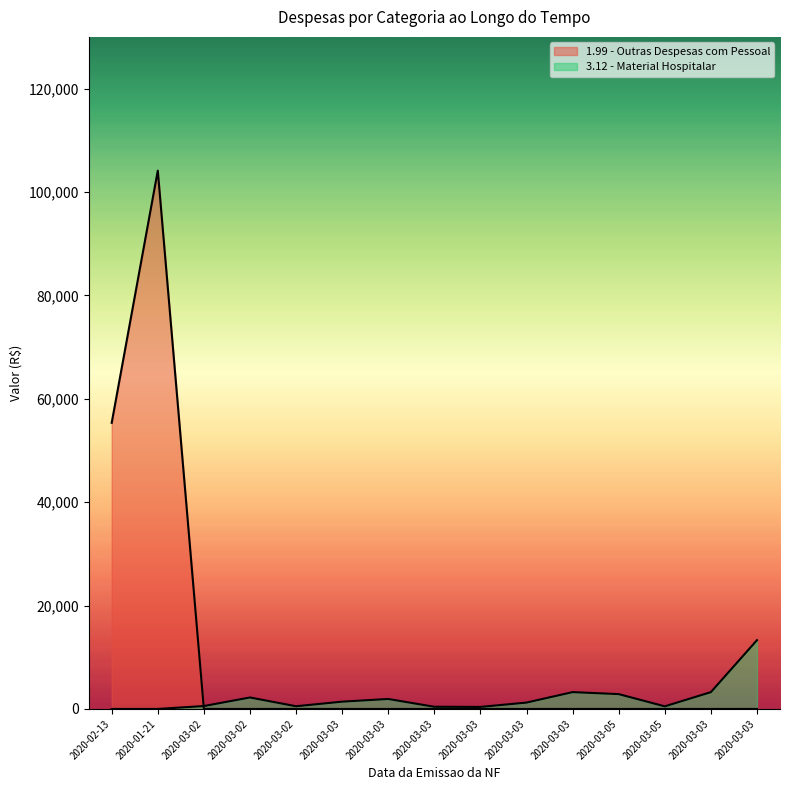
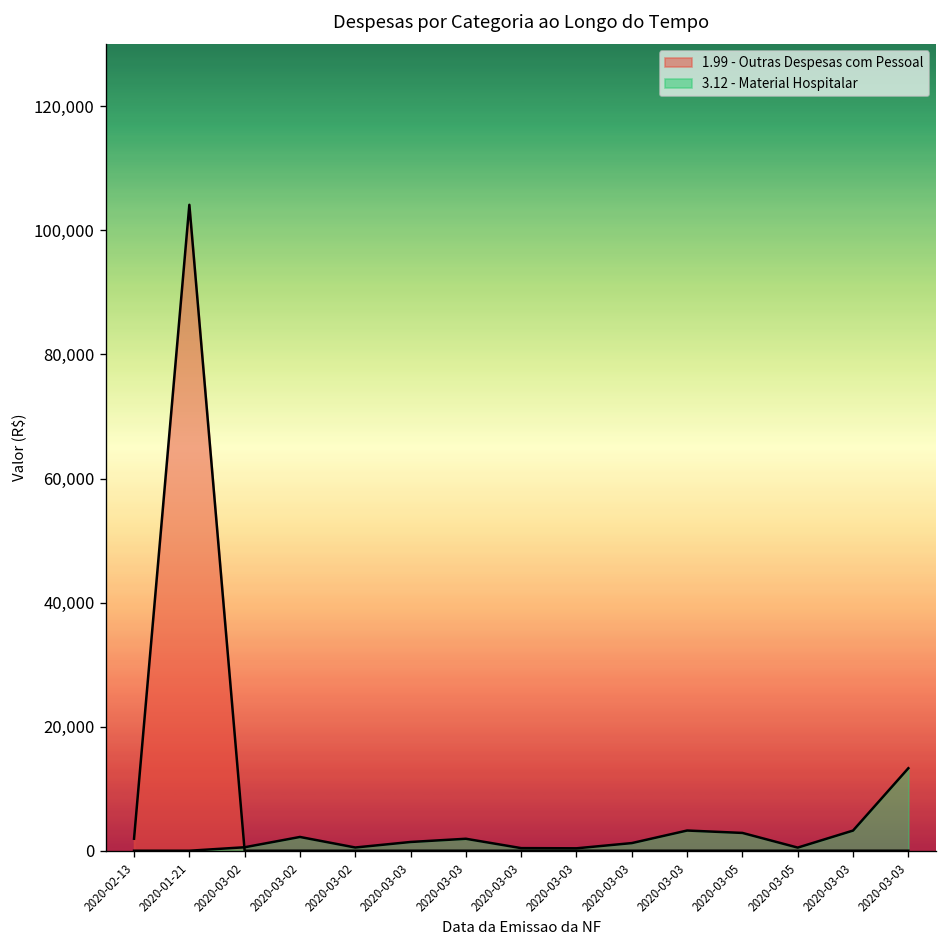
1.99 - Outras Despesas com Pessoal, 2020-02-13: 55,000 -> 2,000
